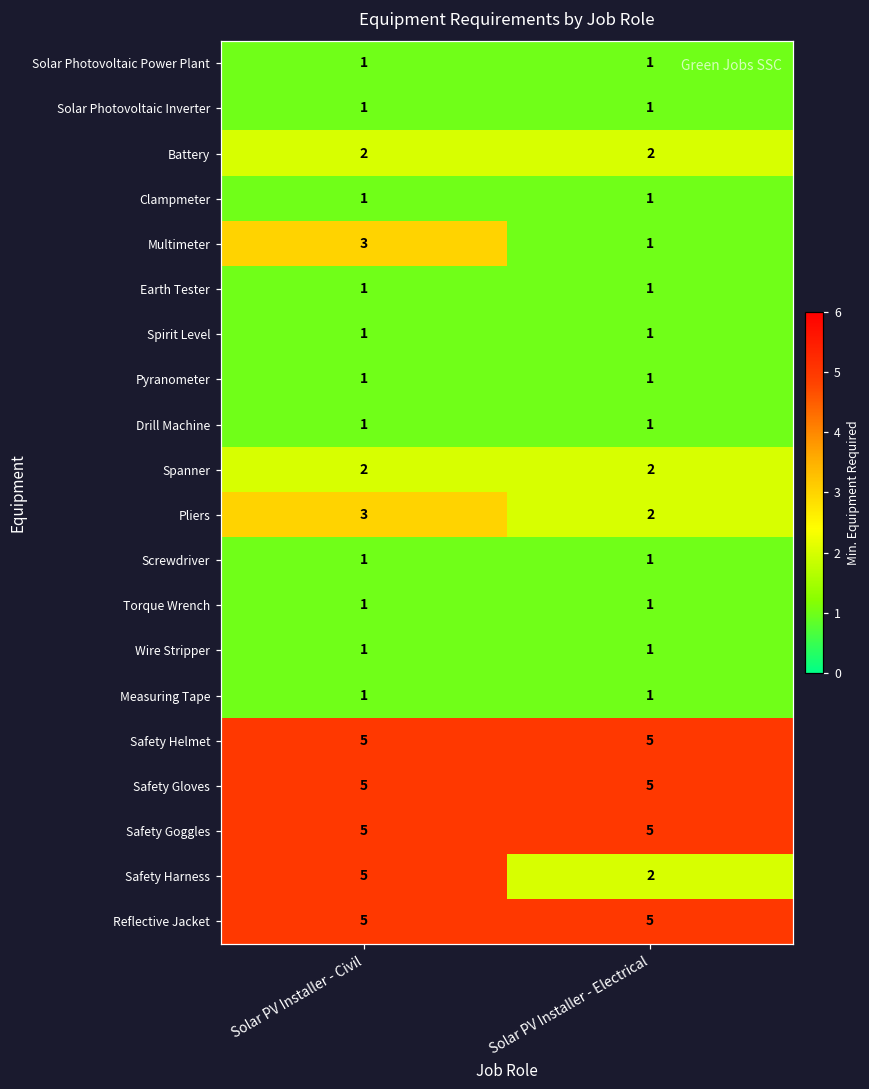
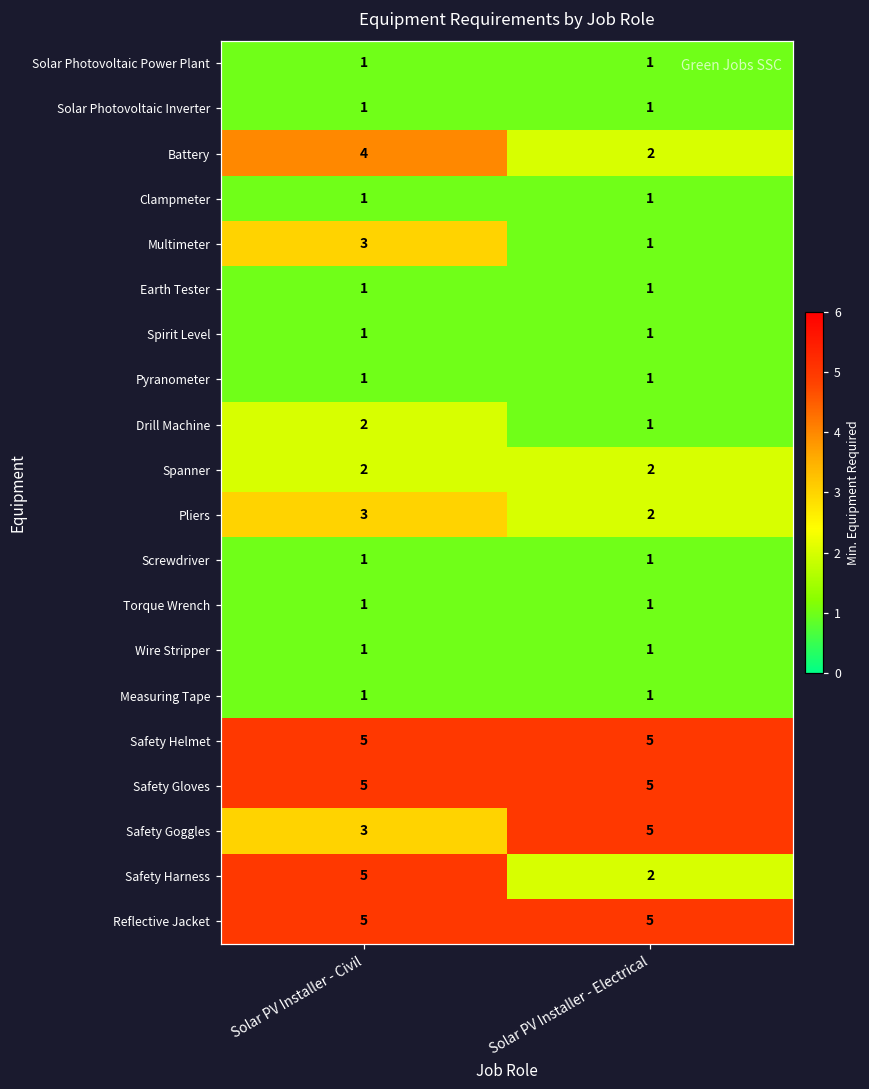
Battery, Solar PV Installer - Civil: 2 -> 4
Drill Machine, Solar PV Installer - Civil: 1 -> 2
Safety Goggles, Solar PV Installer - Civil: 5 -> 3
